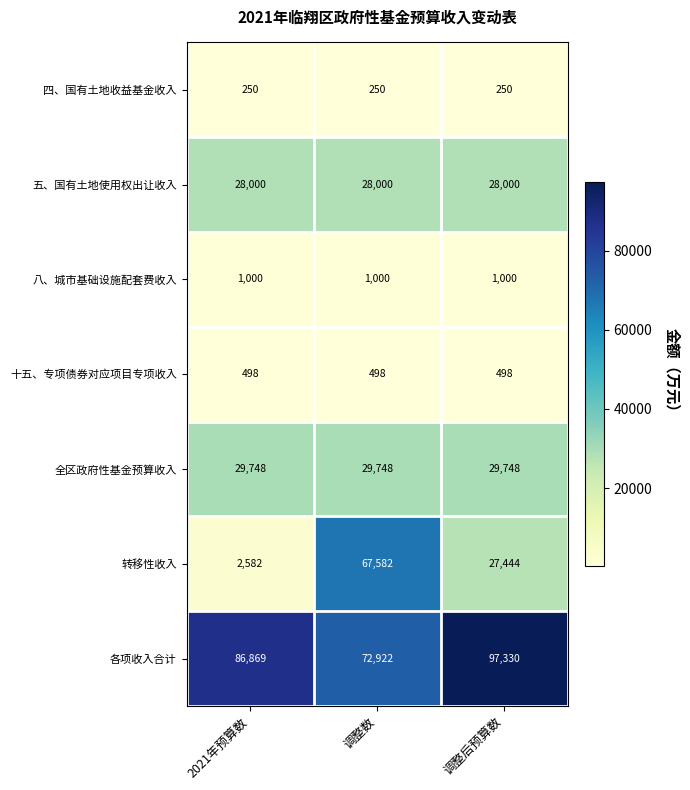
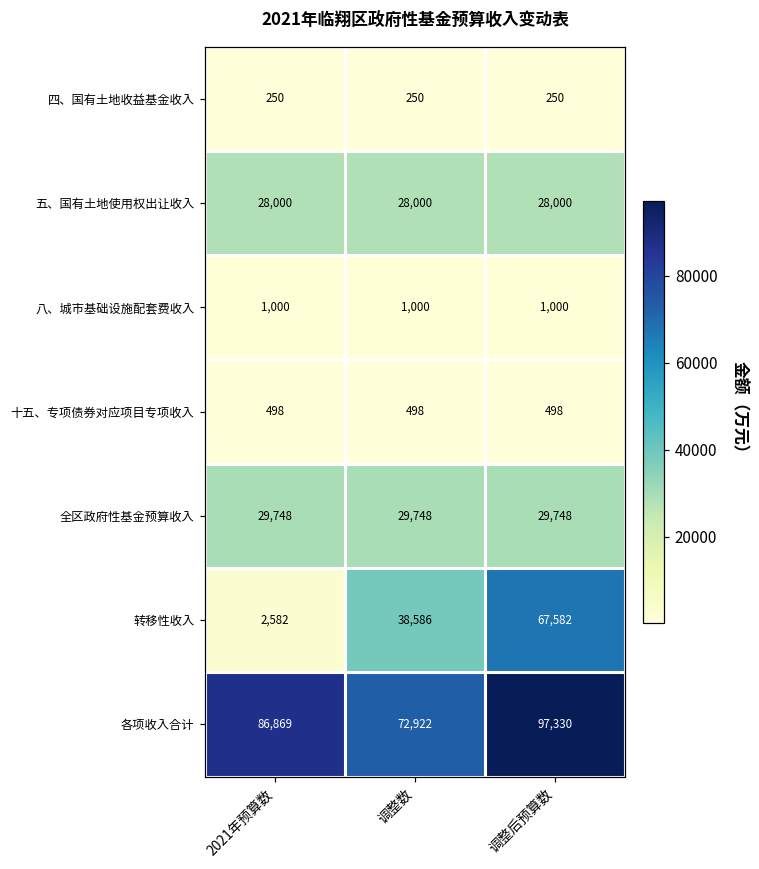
转移性收入, 调整数: 67,582 -> 38,586
转移性收入, 调整后预算数: 27,444 -> 67,582
